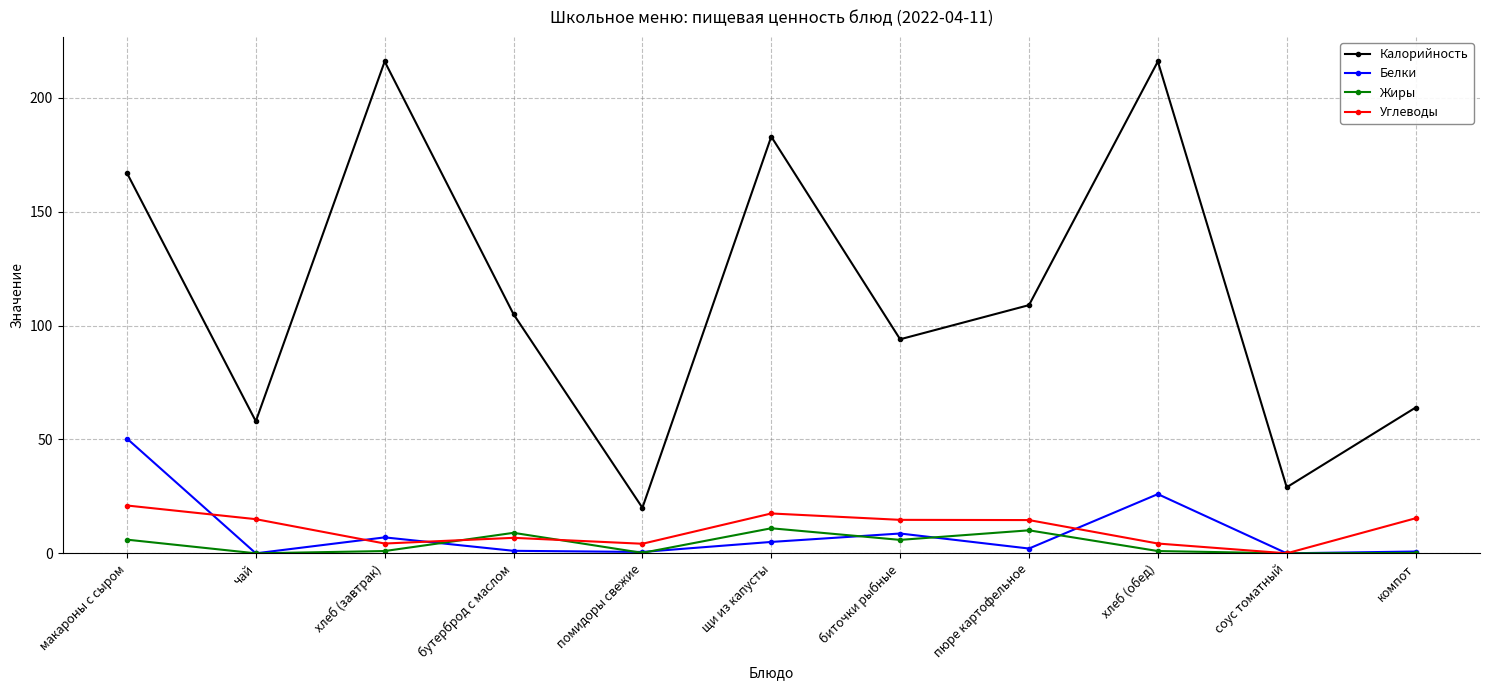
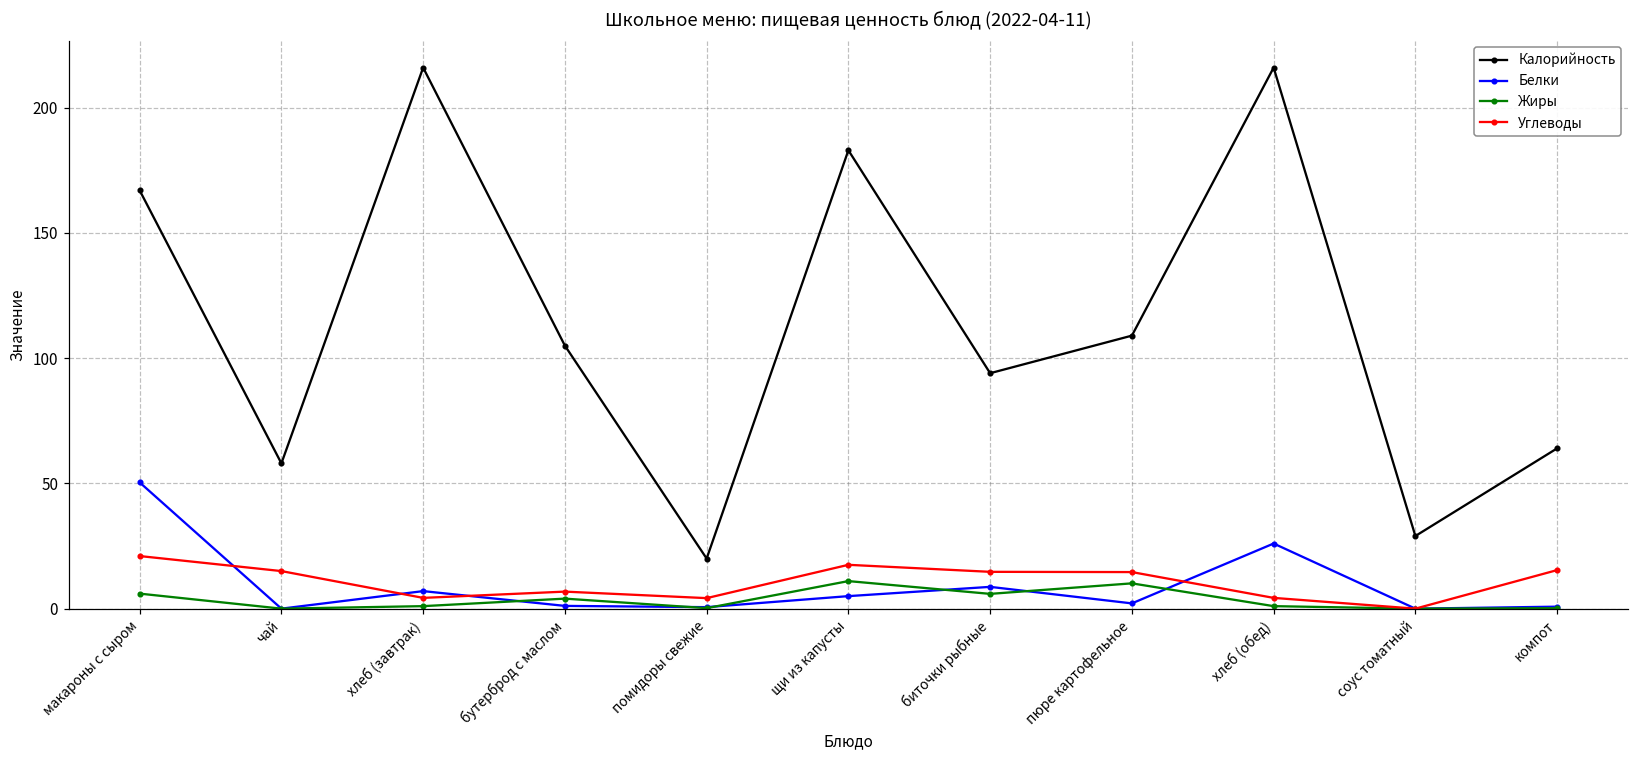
Жиры, бутерброд с маслом: 9 -> 4
